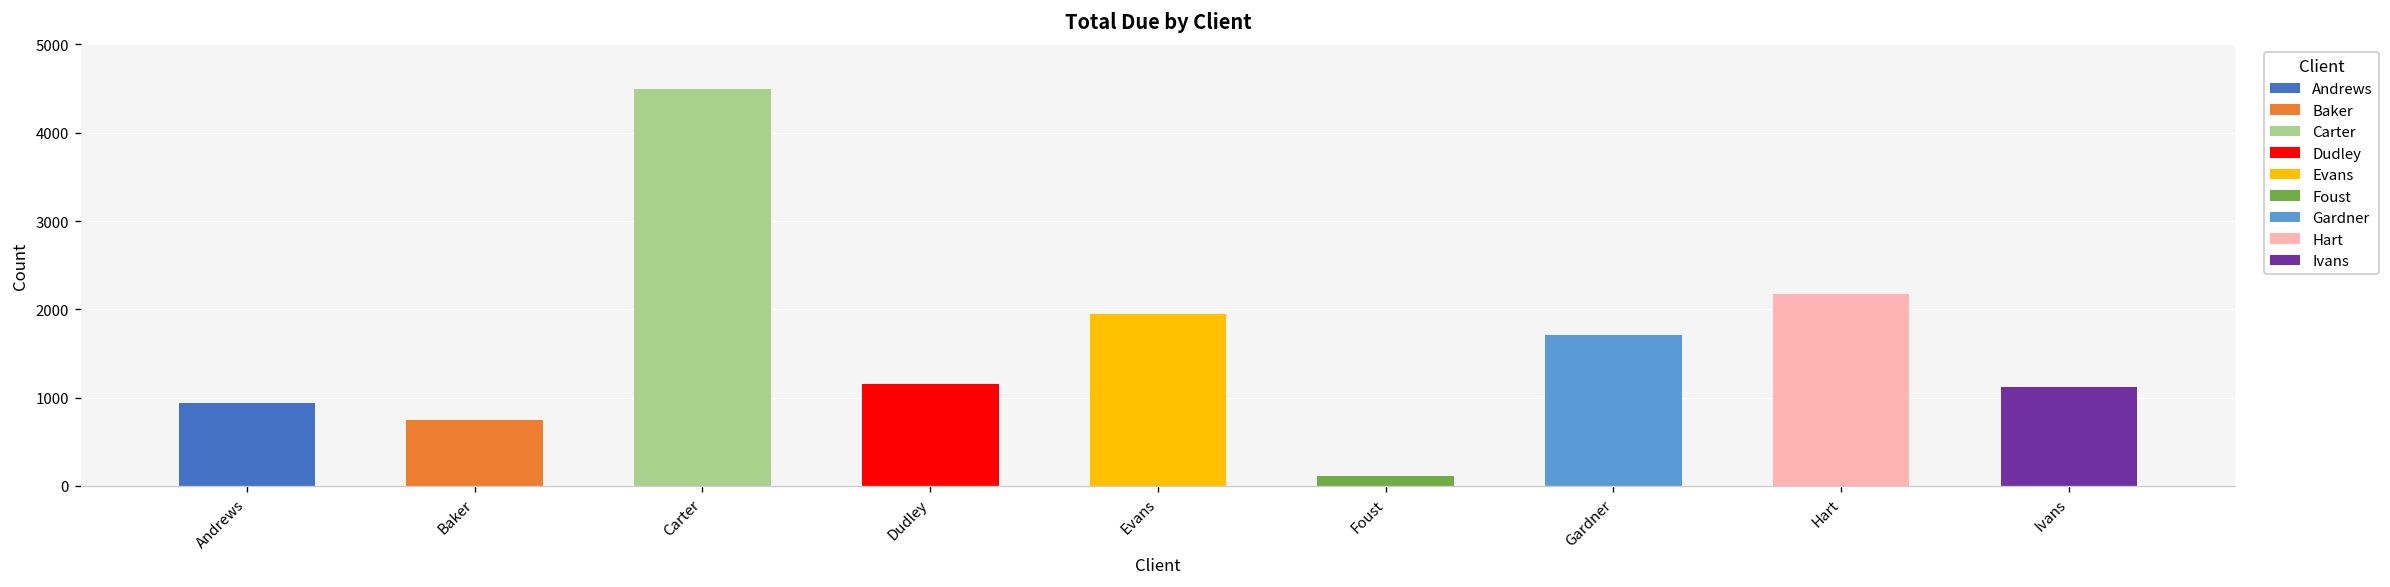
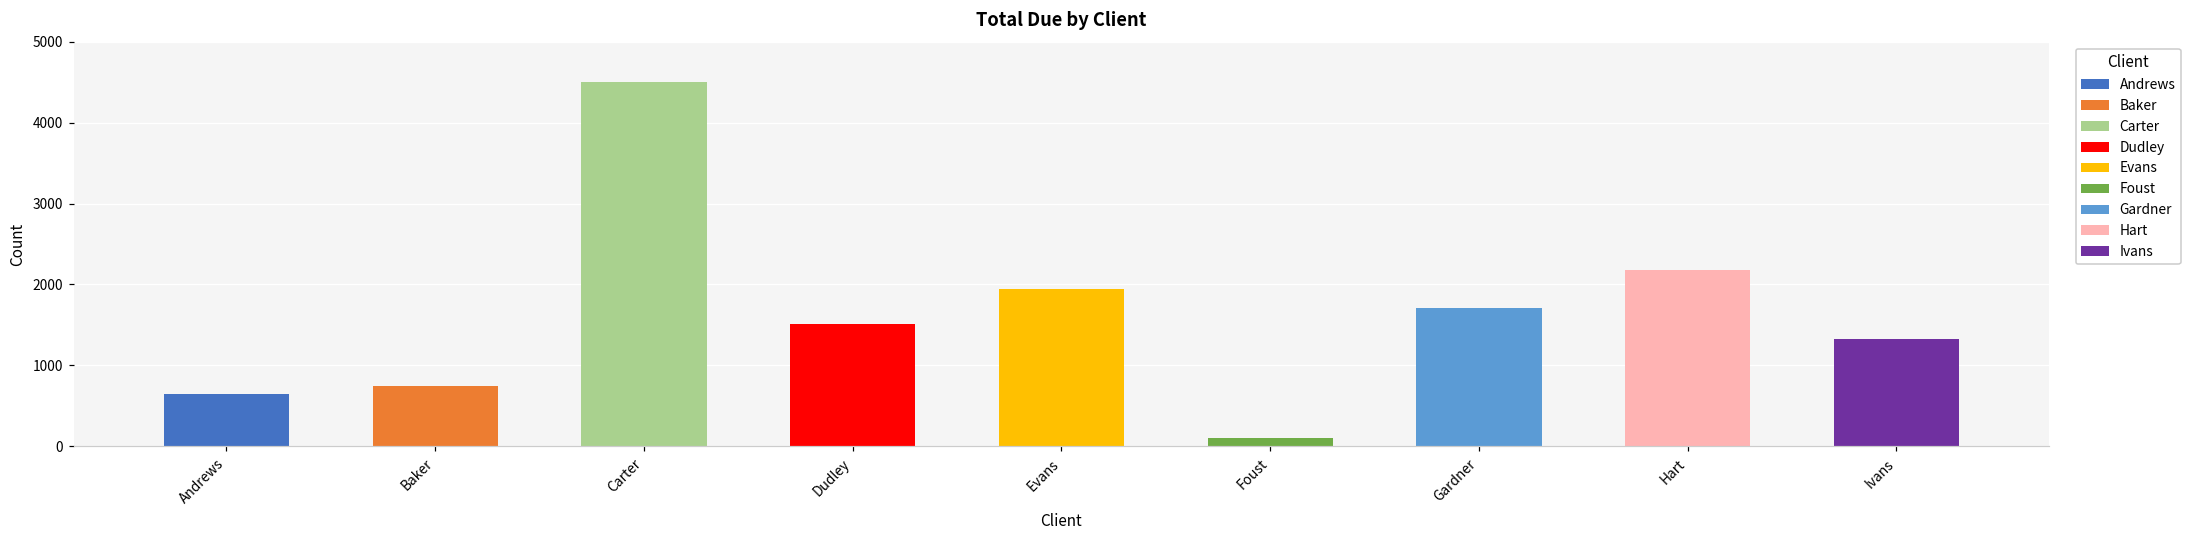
Andrews: 900 -> 700
Dudley: 1200 -> 1500
Ivans: 1100 -> 1300
